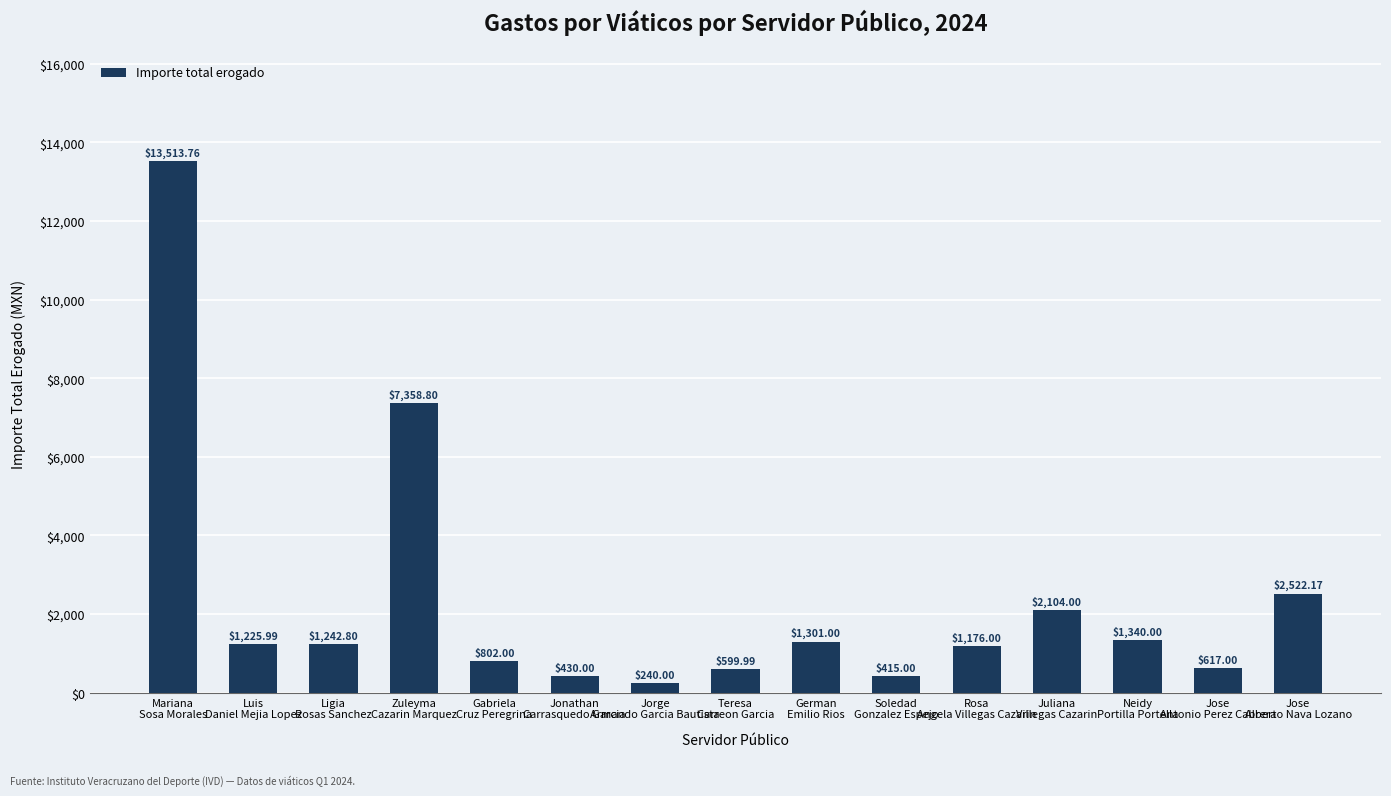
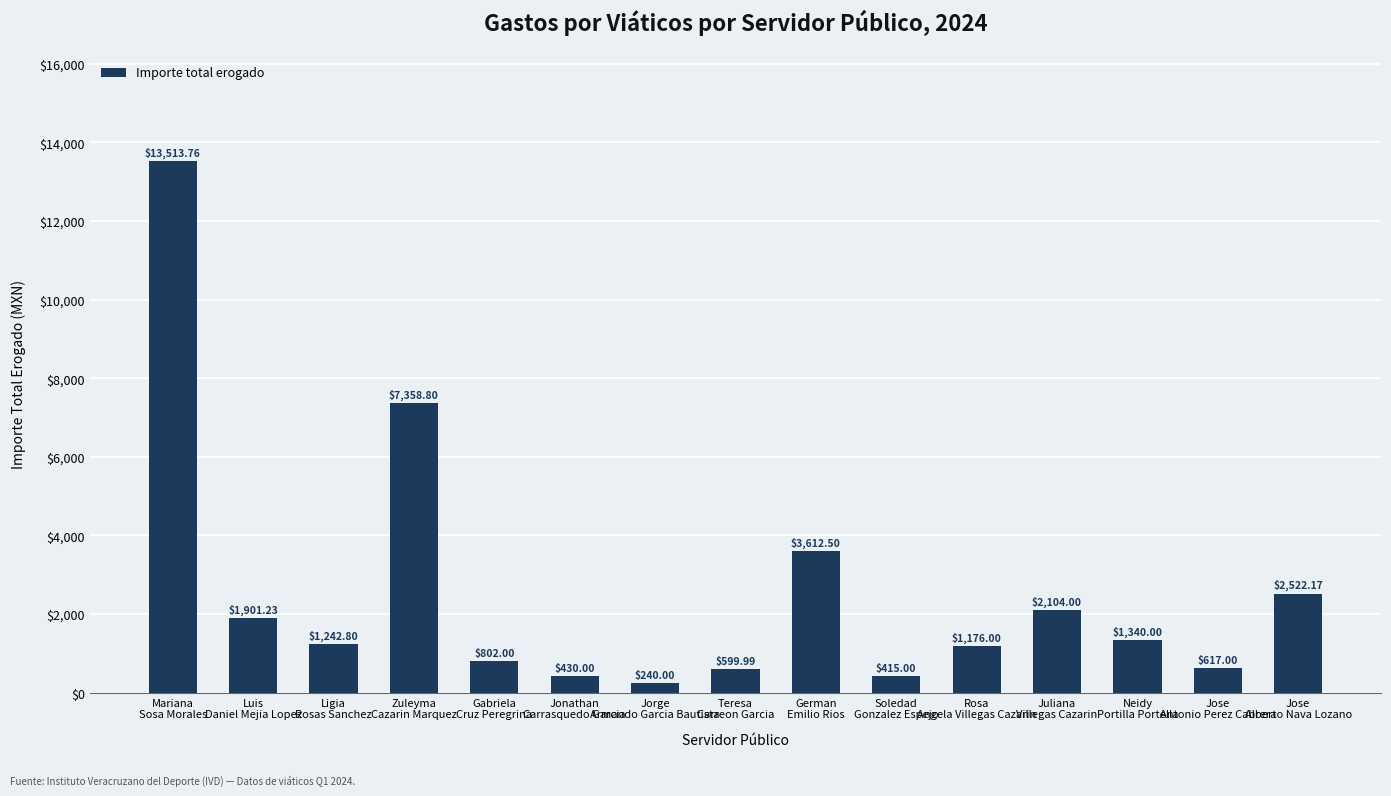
Luis Daniel Mejia Lopez: $1,225.99 -> $1,901.23
German Emilio Rios: $1,301.00 -> $3,612.50
